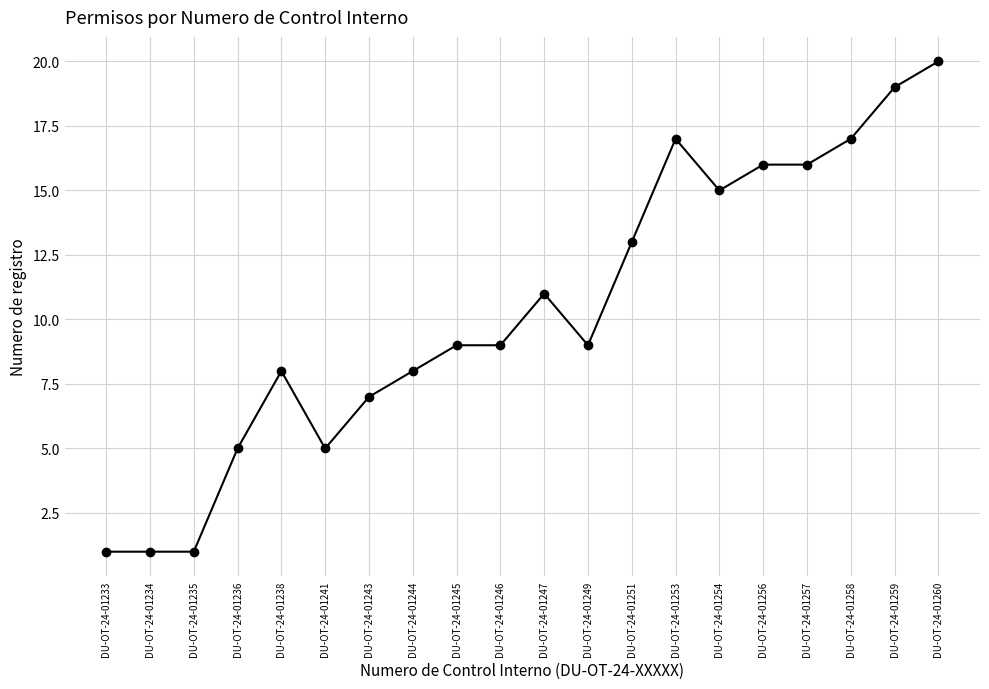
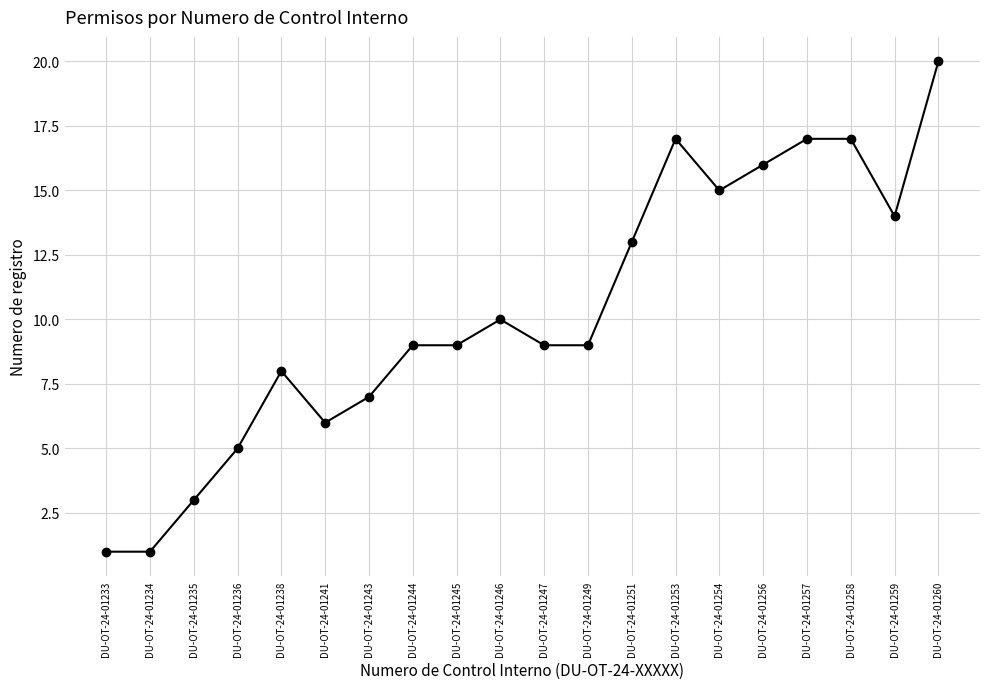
DU-OT-24-01235: 1 -> 3
DU-OT-24-01241: 5 -> 6
DU-OT-24-01244: 8 -> 9
DU-OT-24-01246: 9 -> 10
DU-OT-24-01247: 11 -> 9
DU-OT-24-01257: 16 -> 17
DU-OT-24-01259: 19 -> 14
